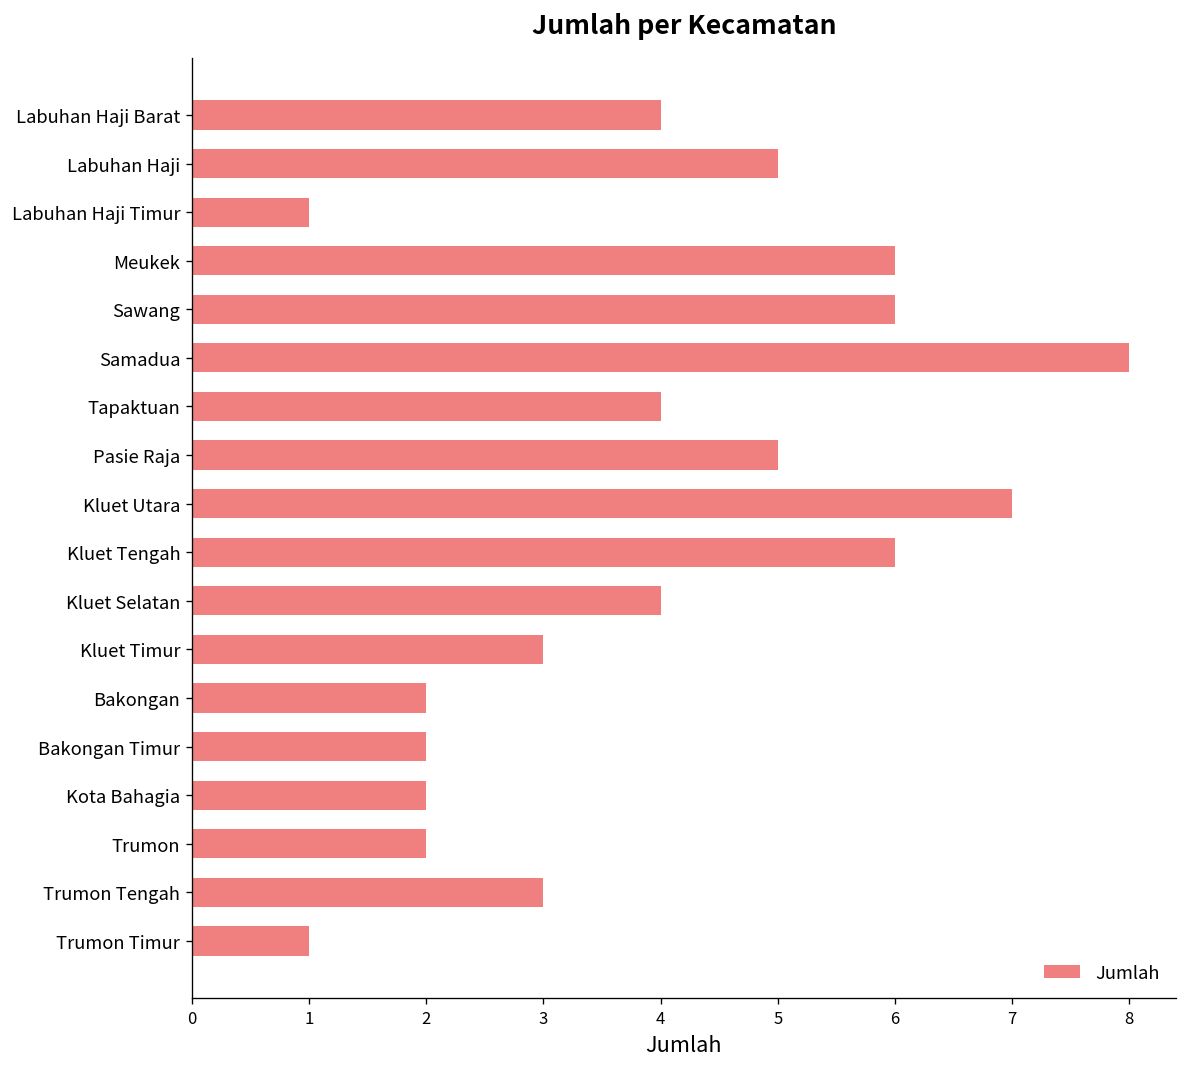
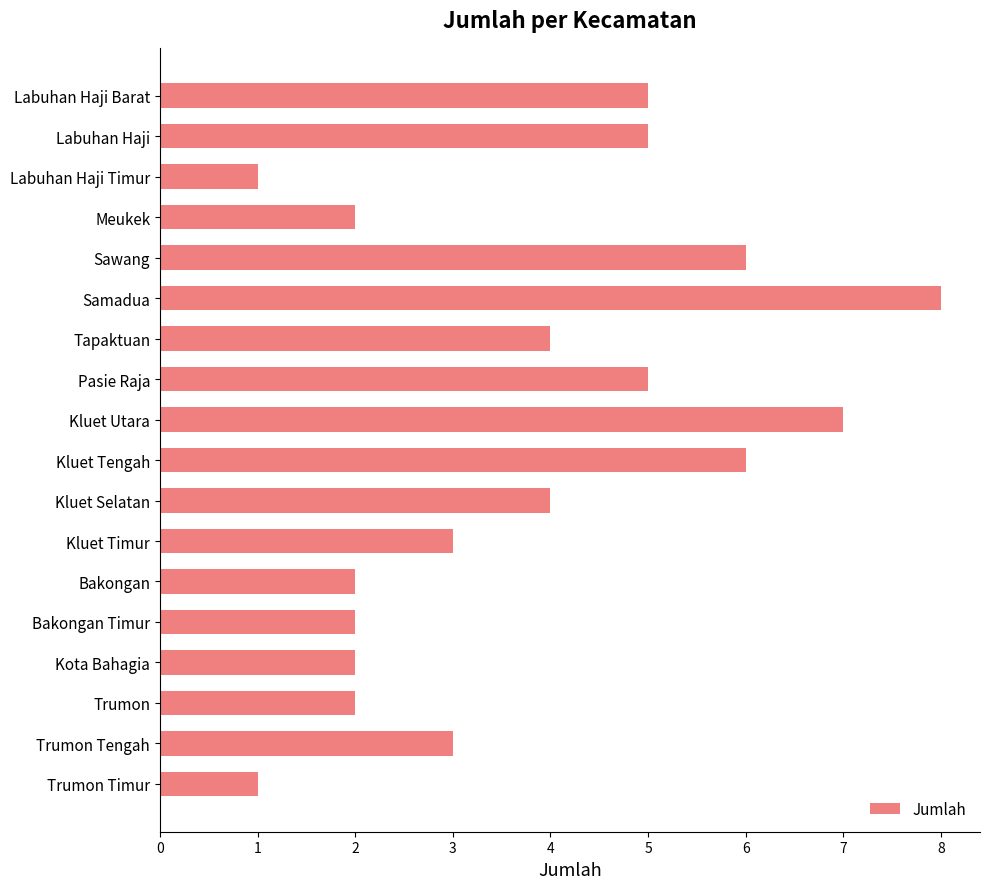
Labuhan Haji Barat: 4 -> 5
Meukek: 6 -> 2
